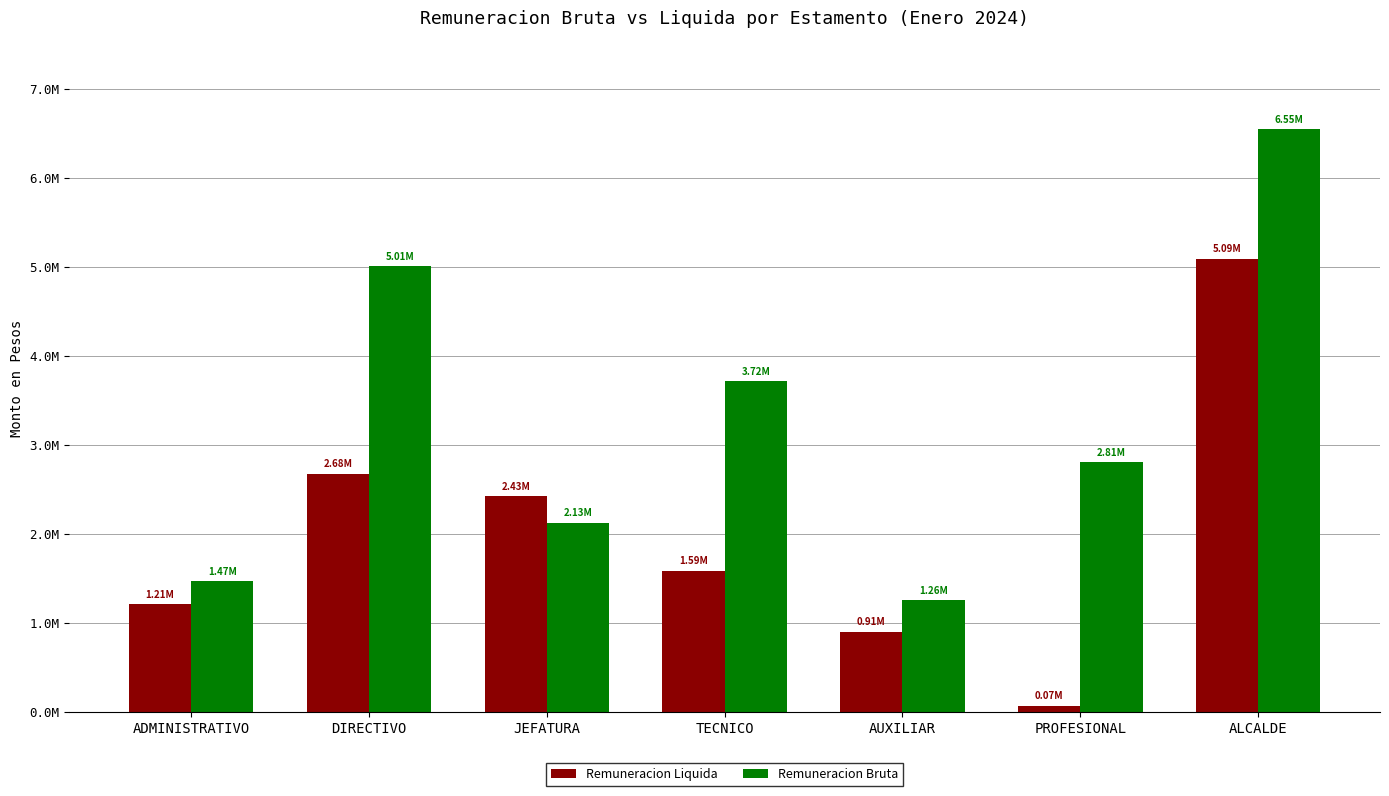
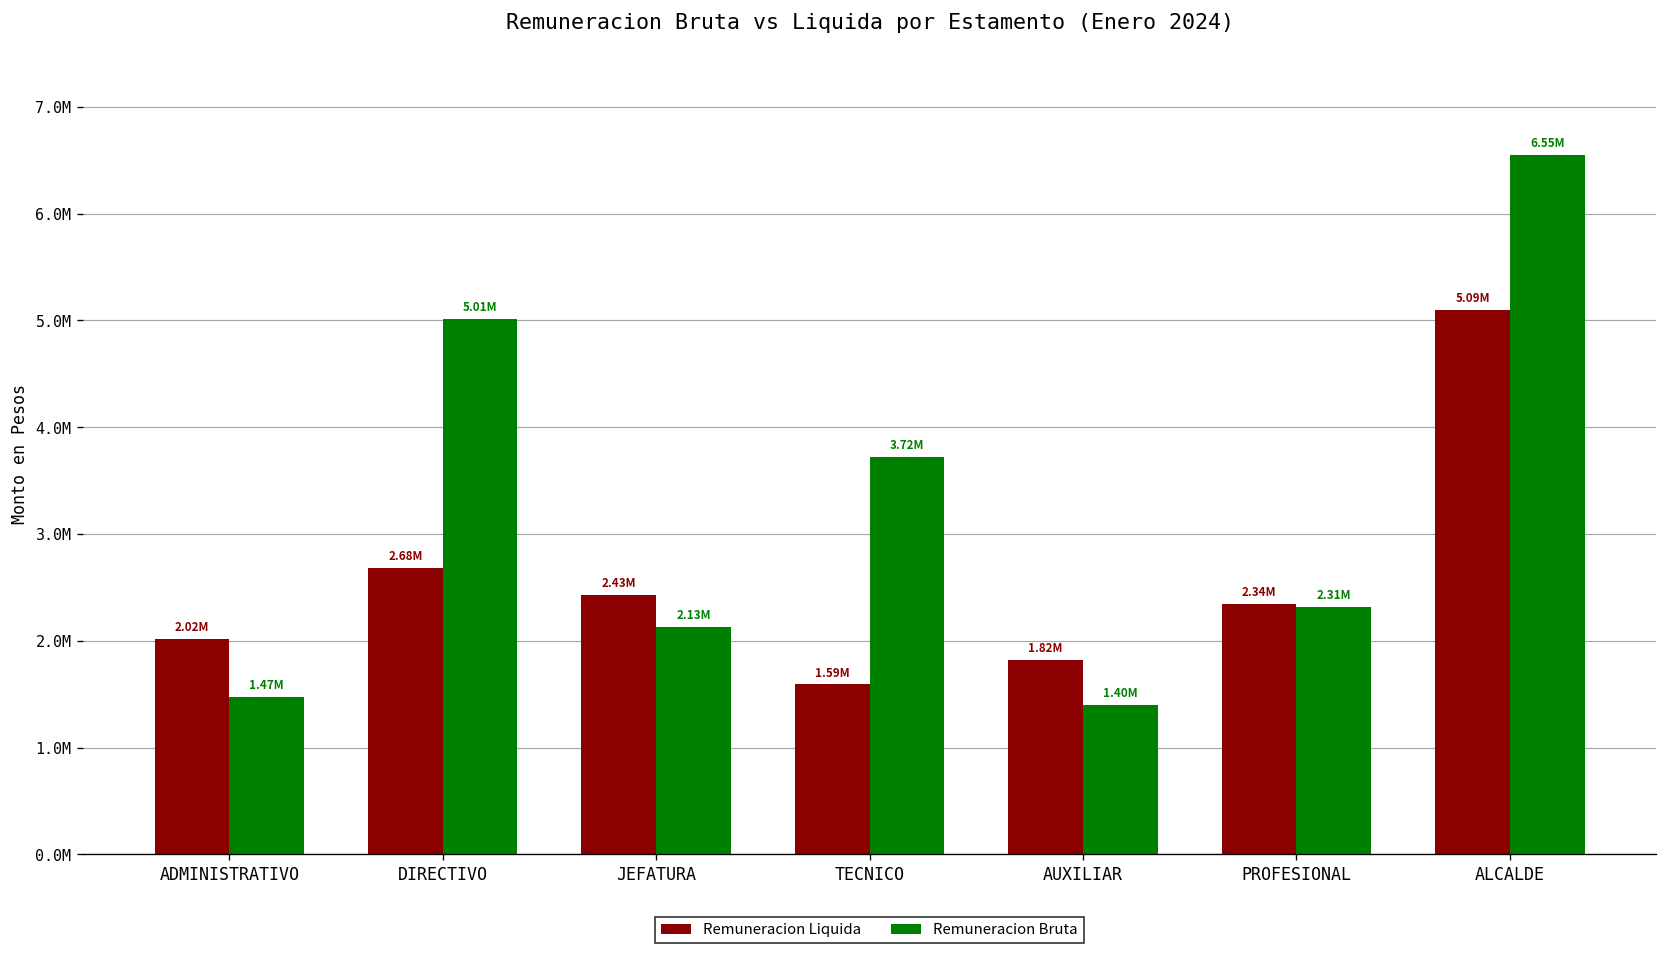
Remuneracion Liquida, ADMINISTRATIVO: 1.21M -> 2.02M
Remuneracion Liquida, AUXILIAR: 0.91M -> 1.82M
Remuneracion Bruta, AUXILIAR: 1.26M -> 1.40M
Remuneracion Liquida, PROFESIONAL: 0.07M -> 2.34M
Remuneracion Bruta, PROFESIONAL: 2.81M -> 2.31M
